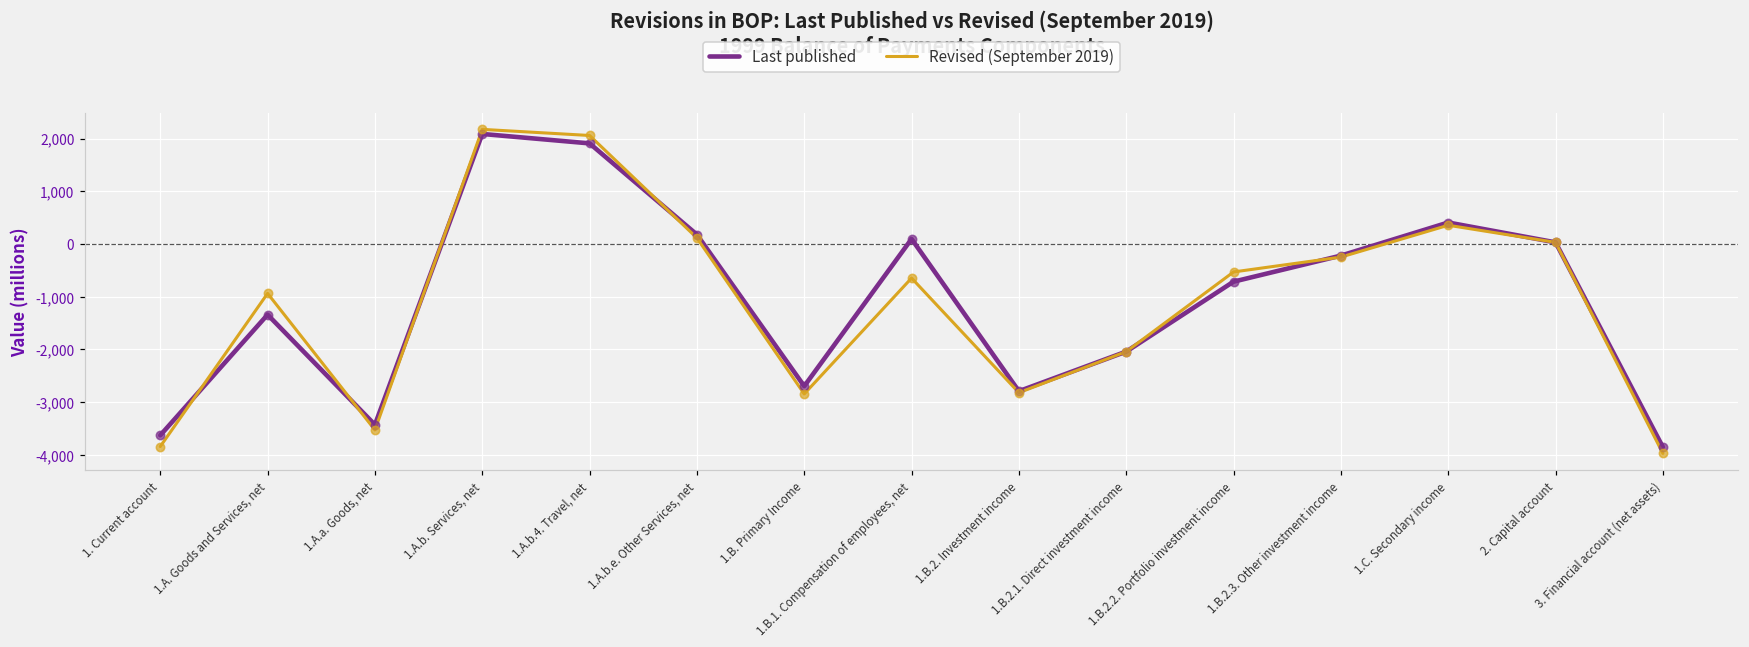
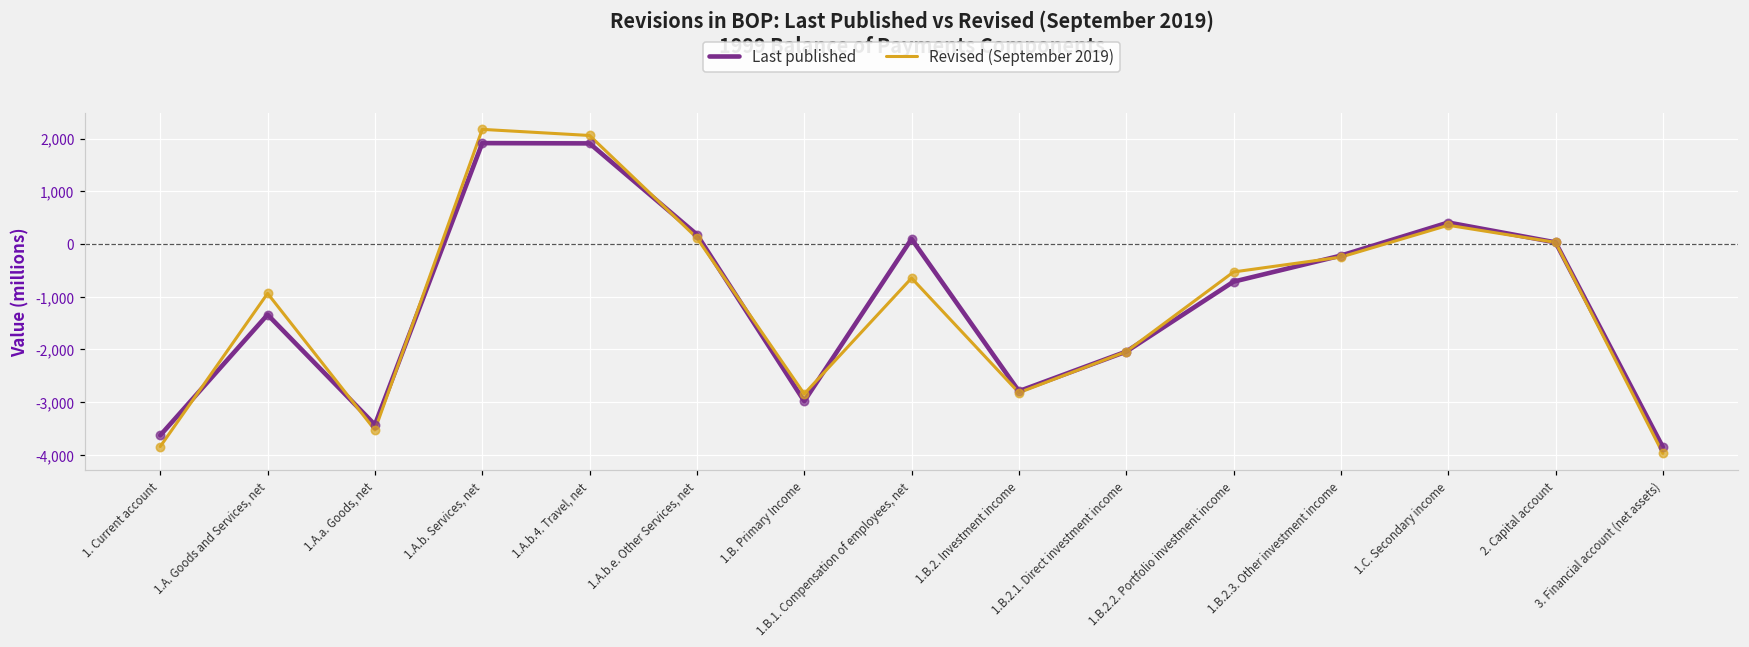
Last published, 1.A.b. Services, net: 2,100 -> 1,900
Last published, 1.B. Primary Income: -2,700 -> -3,000
